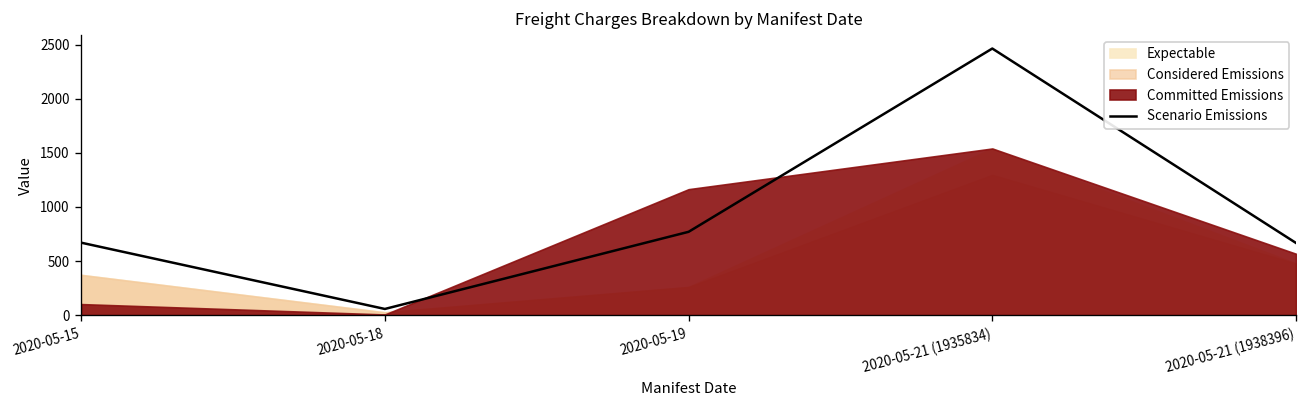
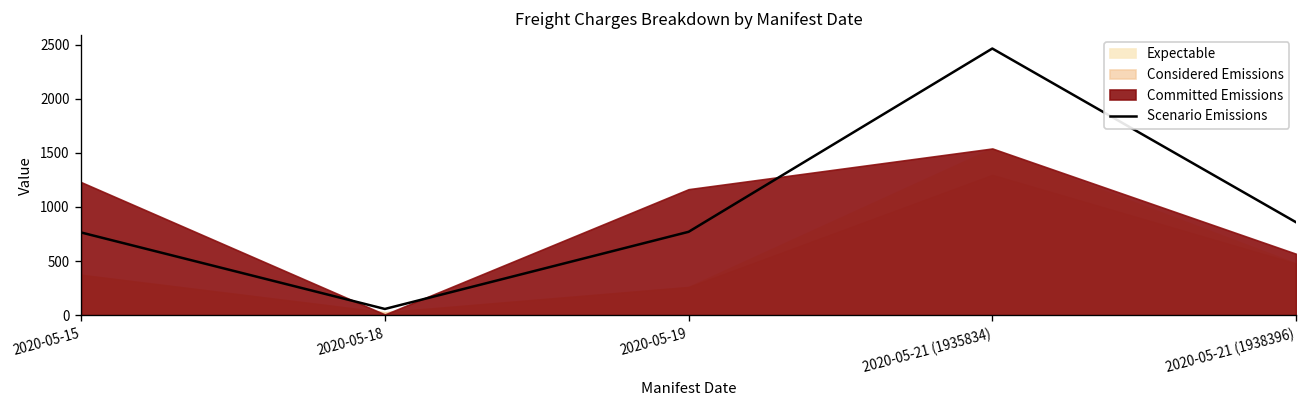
Scenario Emissions, 2020-05-15: 700 -> 800
Committed Emissions, 2020-05-15: 100 -> 1200
Scenario Emissions, 2020-05-21 (1938396): 700 -> 900
